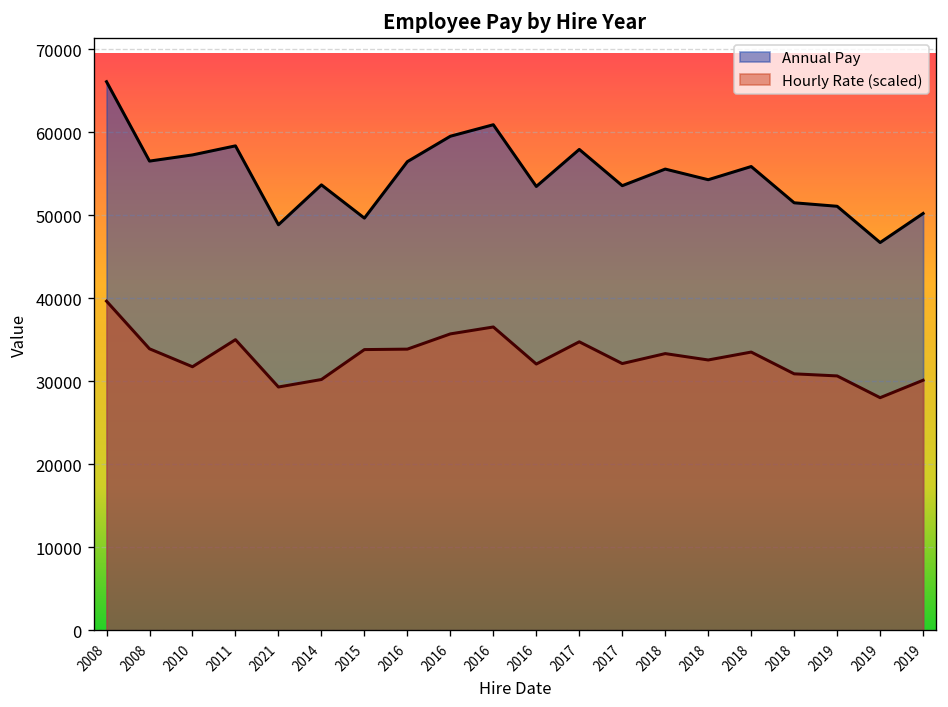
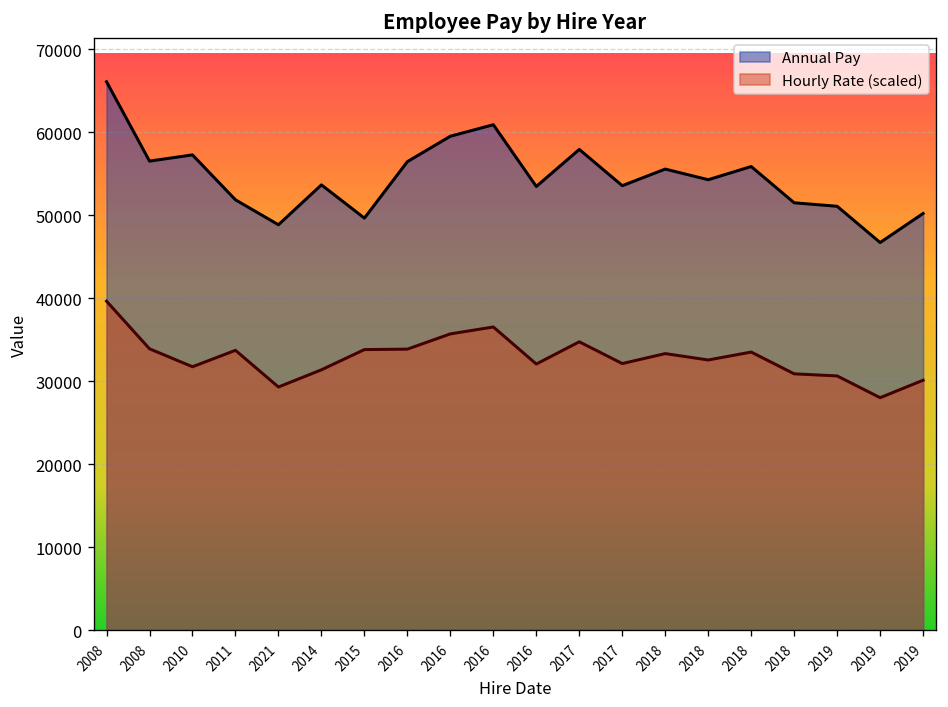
Annual Pay, 2011: 58000 -> 52000
Hourly Rate (scaled), 2011: 35000 -> 34000
Hourly Rate (scaled), 2014: 30000 -> 31000
